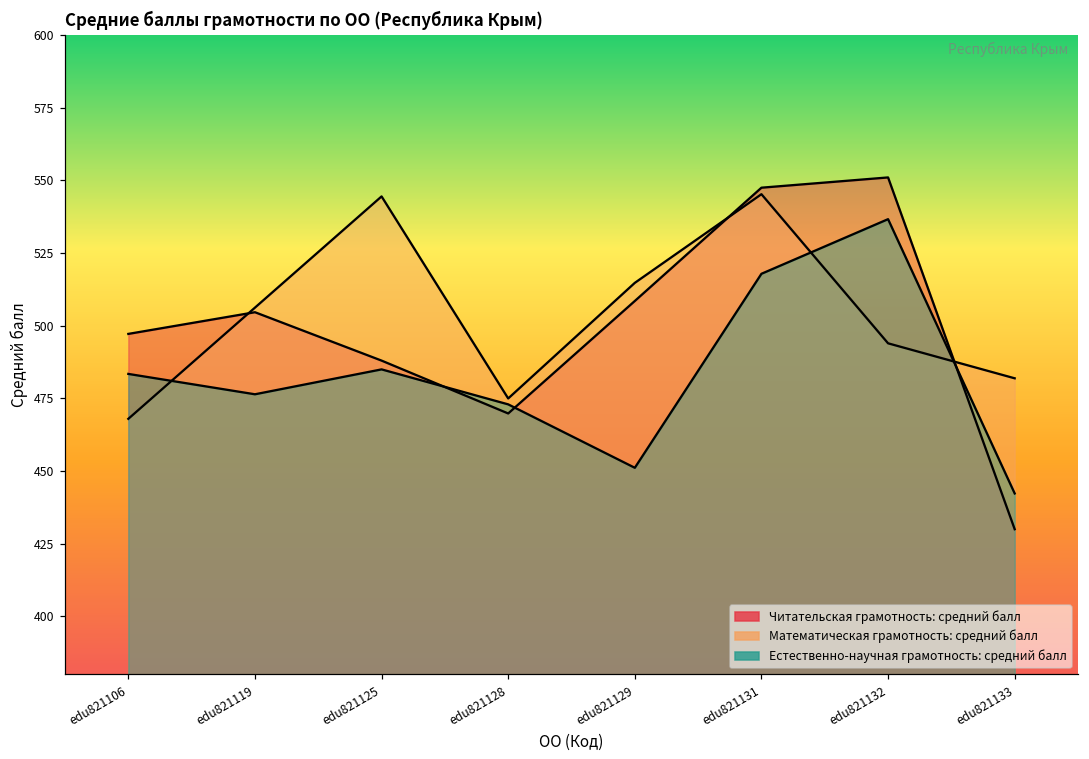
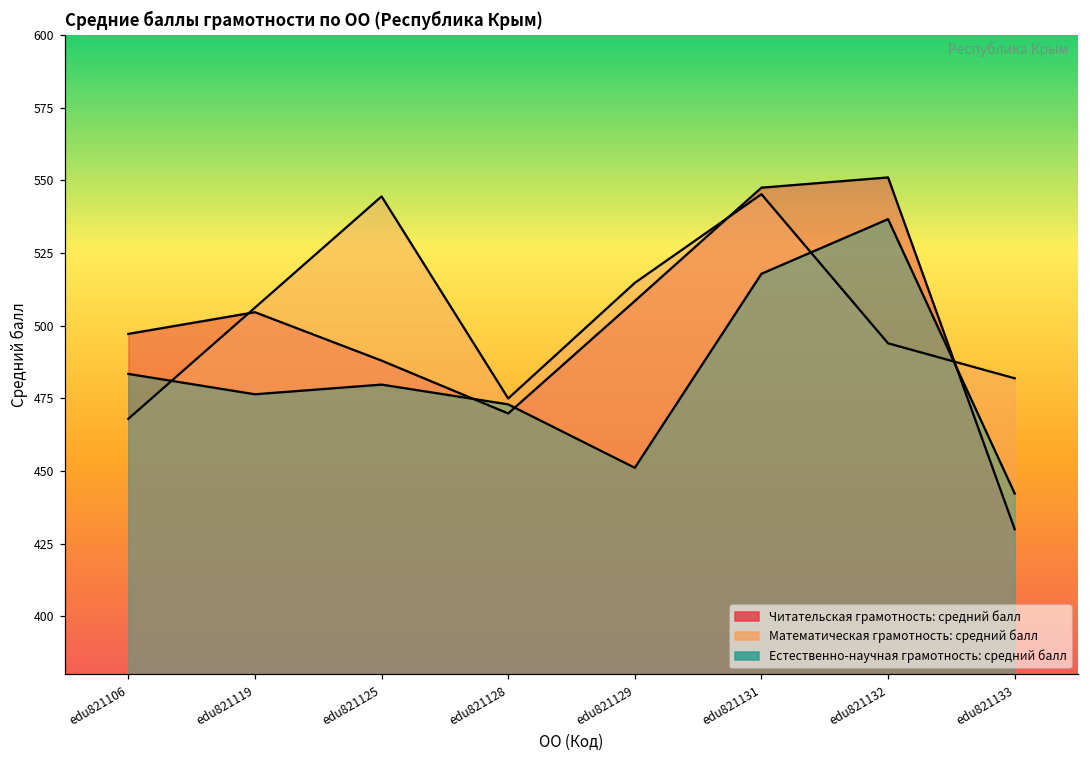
Естественно-научная грамотность: средний балл, edu821125: 485 -> 480
